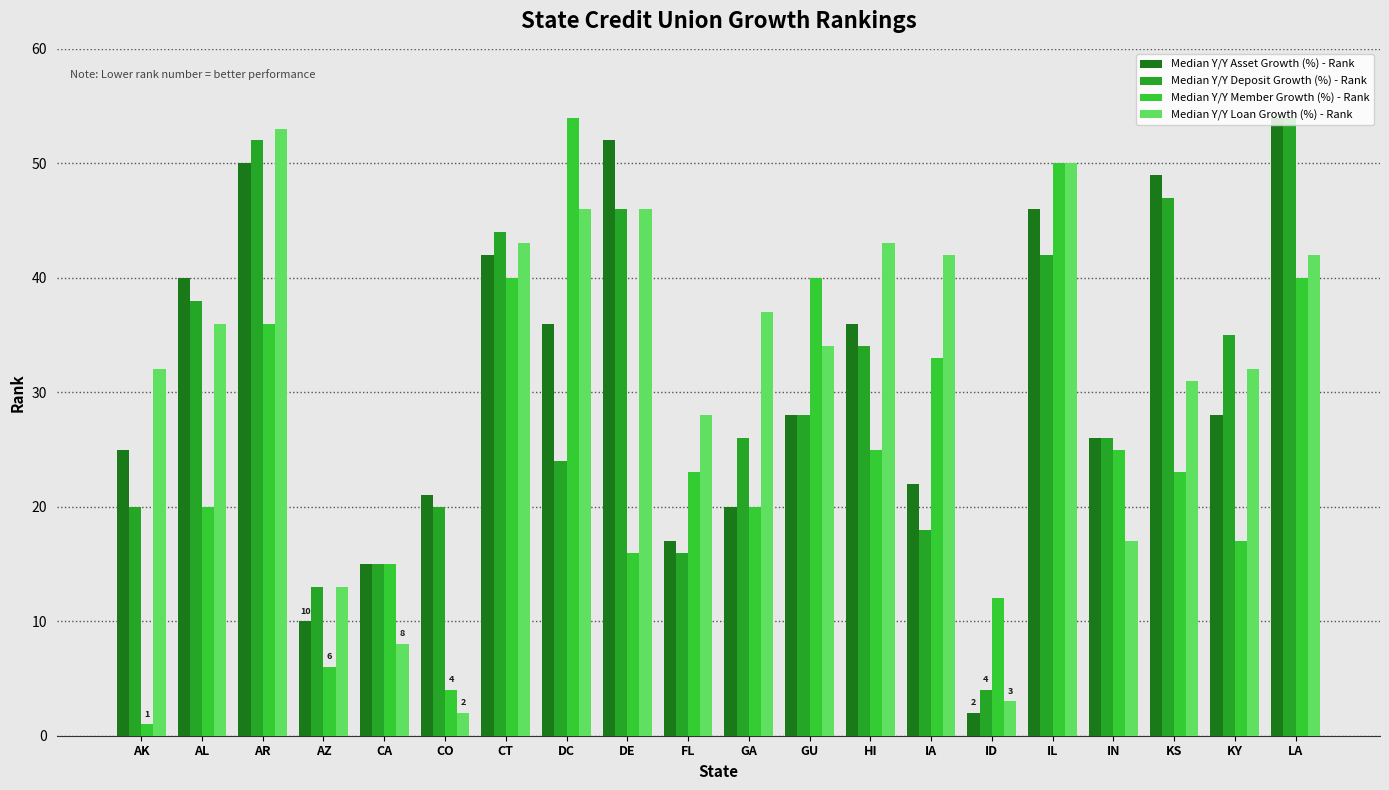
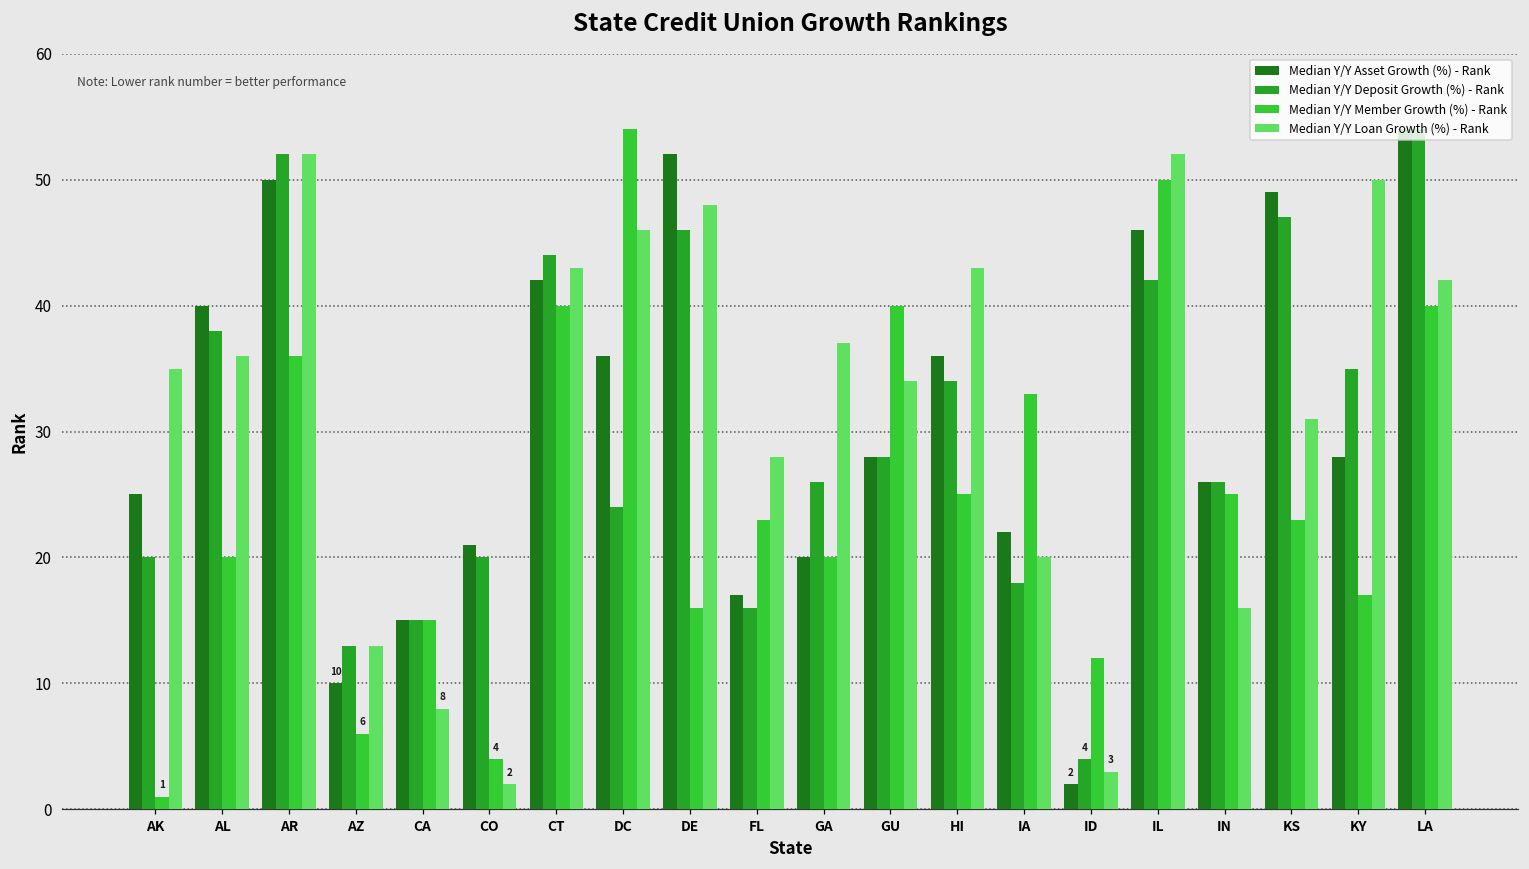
Median Y/Y Loan Growth (%) - Rank, AK: 32 -> 35
Median Y/Y Loan Growth (%) - Rank, AR: 53 -> 52
Median Y/Y Loan Growth (%) - Rank, DE: 46 -> 48
Median Y/Y Loan Growth (%) - Rank, IA: 42 -> 20
Median Y/Y Loan Growth (%) - Rank, IL: 50 -> 52
Median Y/Y Loan Growth (%) - Rank, IN: 17 -> 16
Median Y/Y Loan Growth (%) - Rank, KY: 32 -> 50
